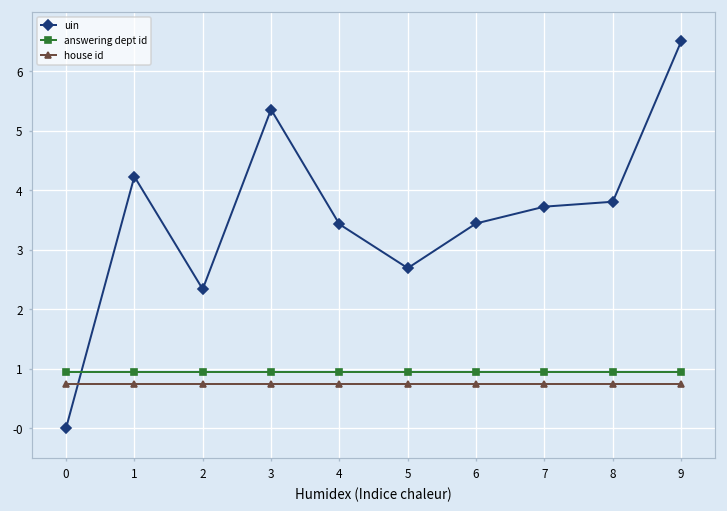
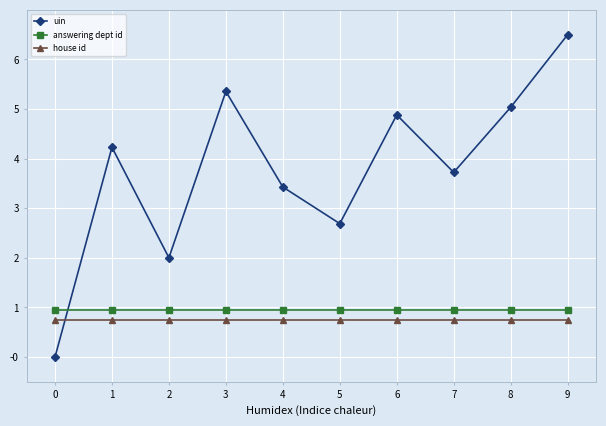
uin, 2: 2.3 -> 2.0
uin, 6: 3.4 -> 4.9
uin, 8: 3.8 -> 5.0
